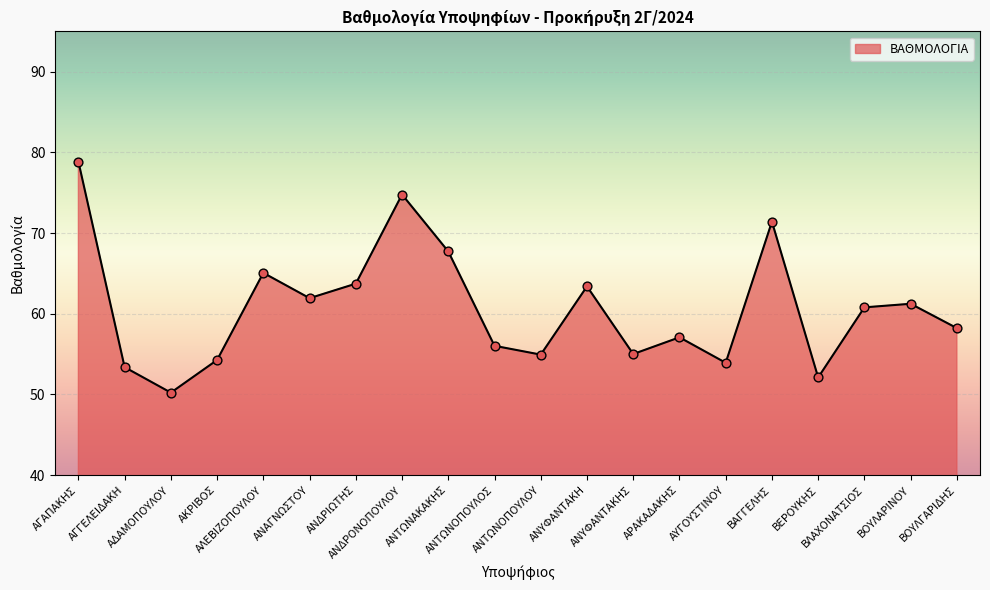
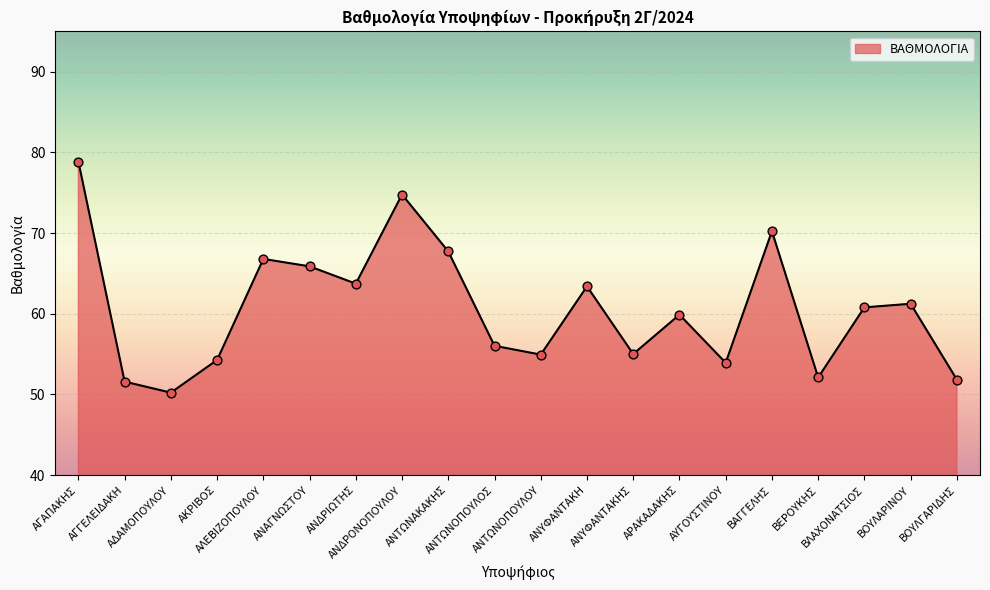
ΑΓΓΕΛΕΙΔΑΚΗ: 53 -> 52
ΑΛΕΒΙΖΟΠΟΥΛΟΥ: 65 -> 67
ΑΝΑΓΝΩΣΤΟΥ: 62 -> 66
ΑΡΑΚΑΔΑΚΗΣ: 57 -> 60
ΒΑΓΓΕΛΗΣ: 71 -> 70
ΒΟΥΛΓΑΡΙΔΗΣ: 58 -> 52
